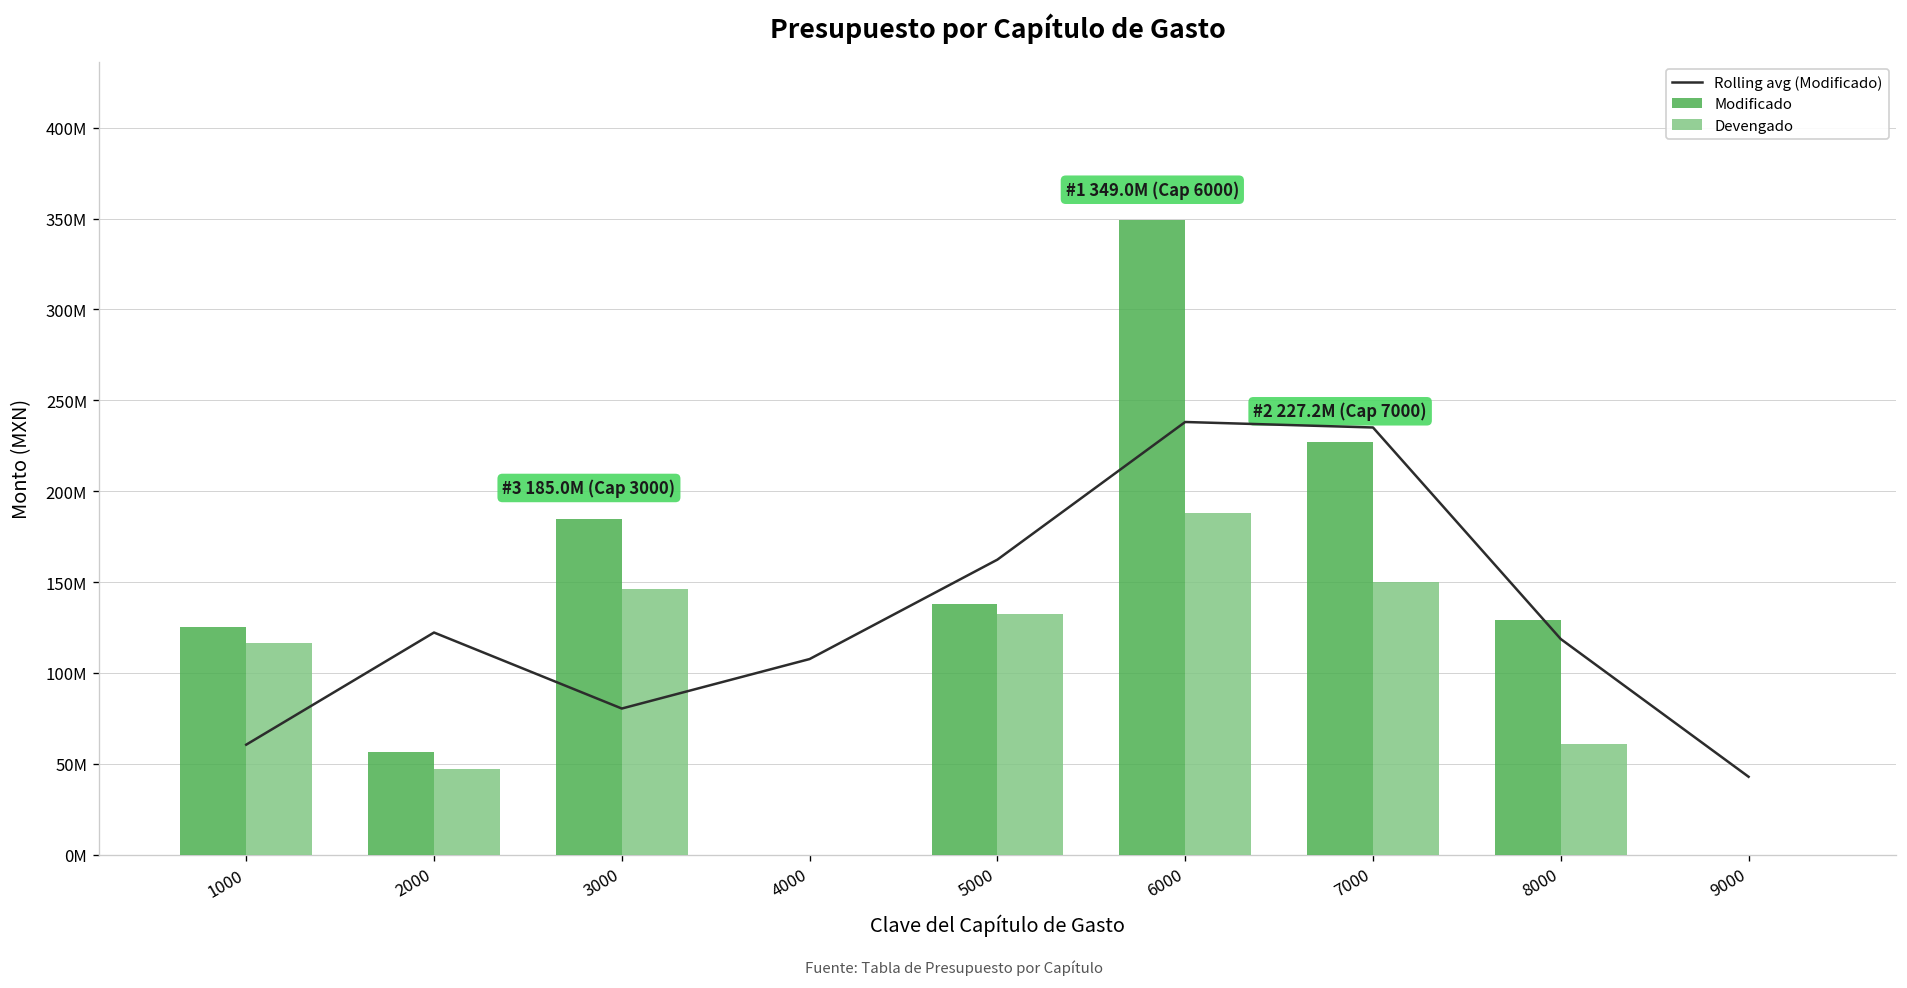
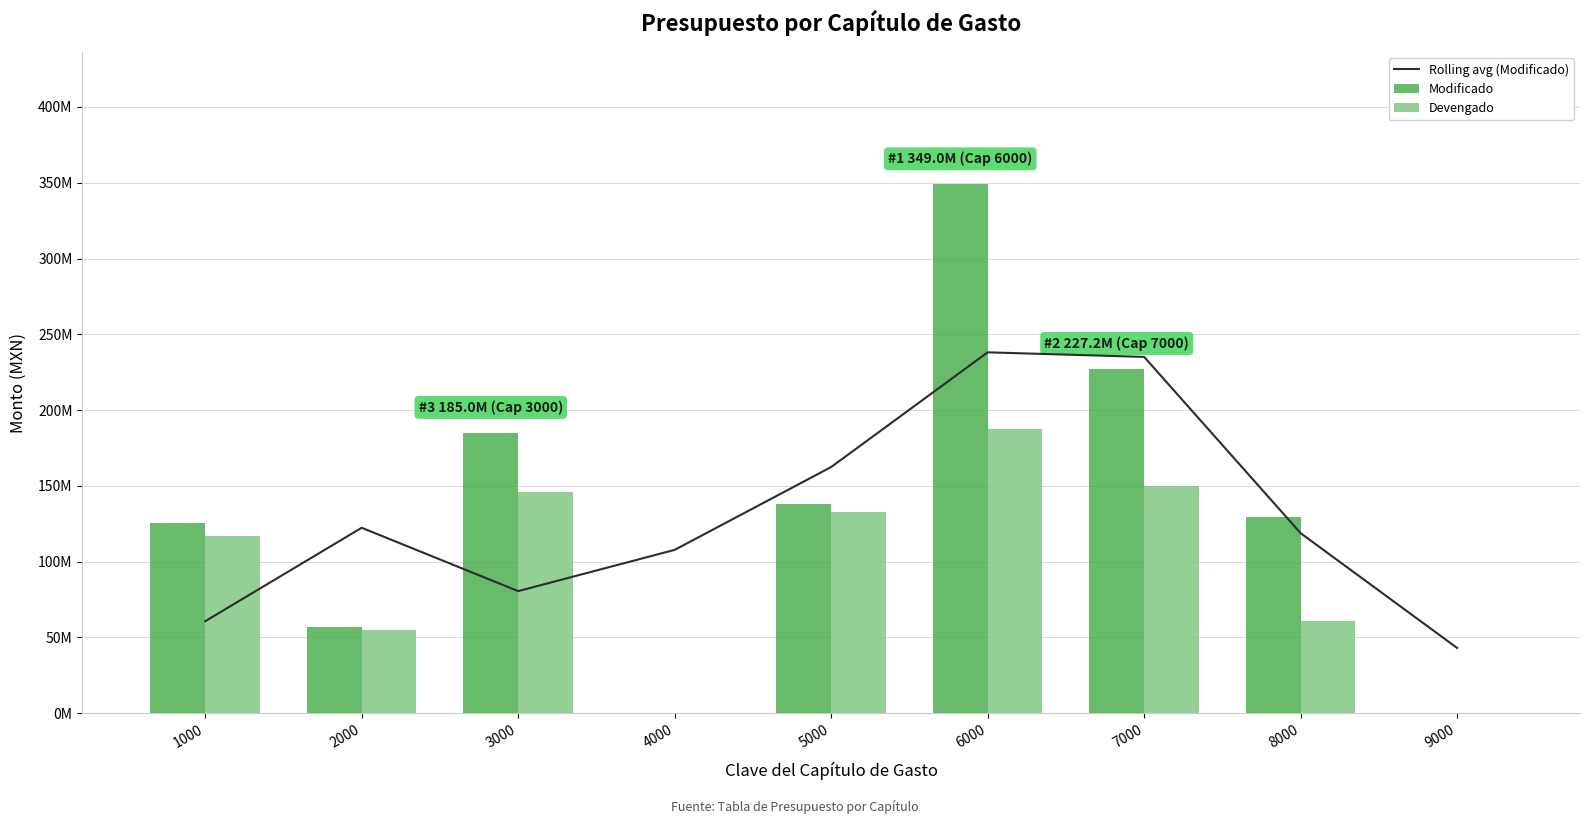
Devengado, 2000: 47000000 -> 55000000
